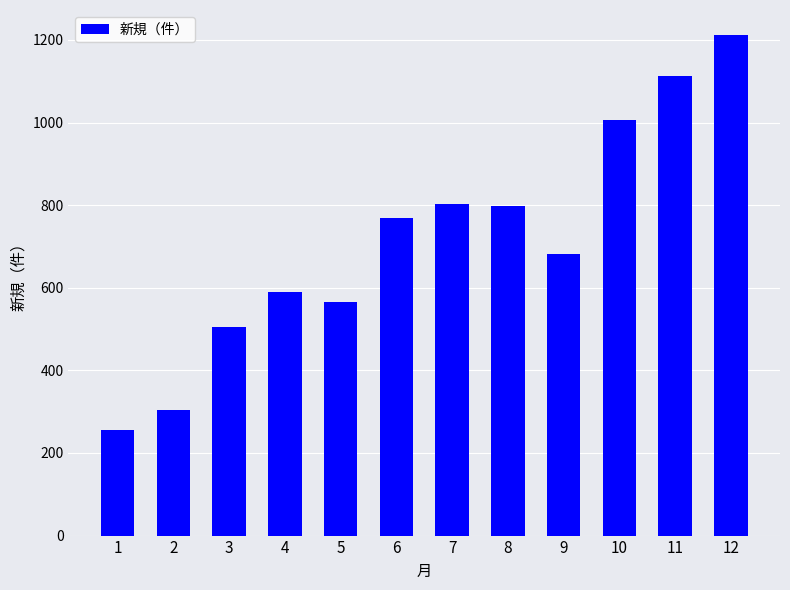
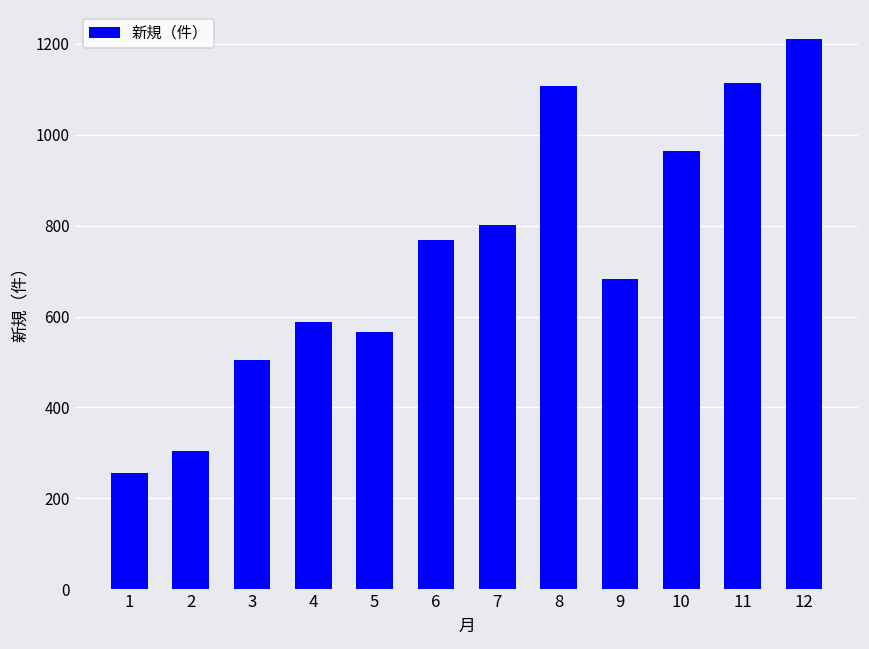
8: 800 -> 1110
10: 1010 -> 970
